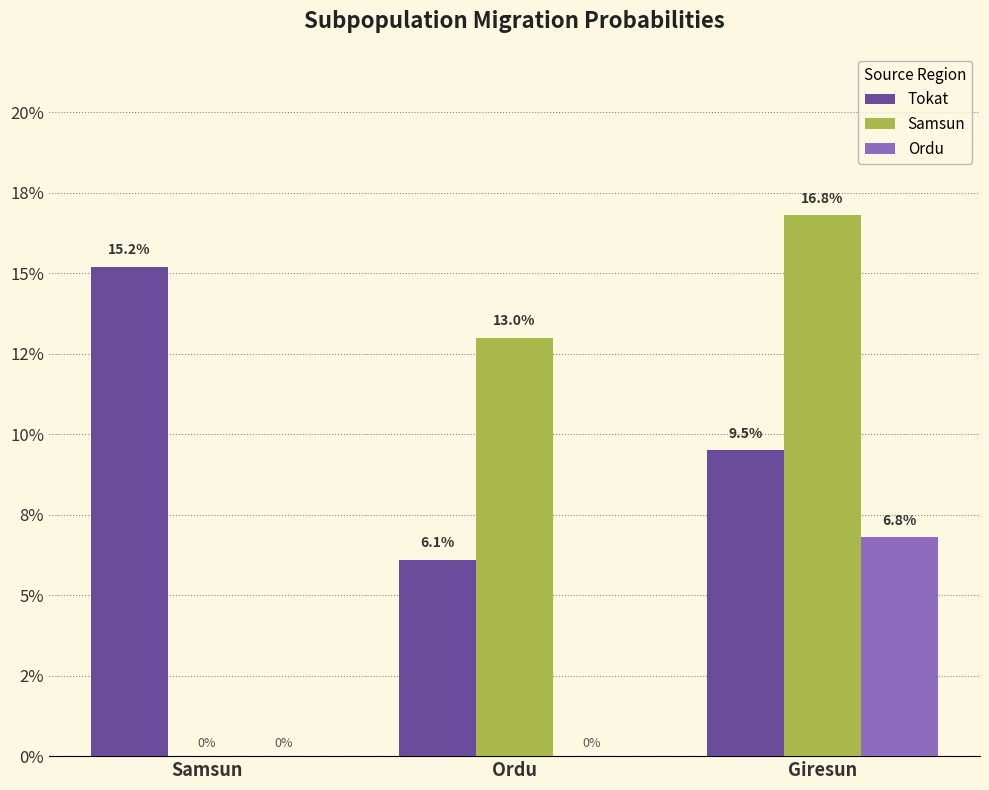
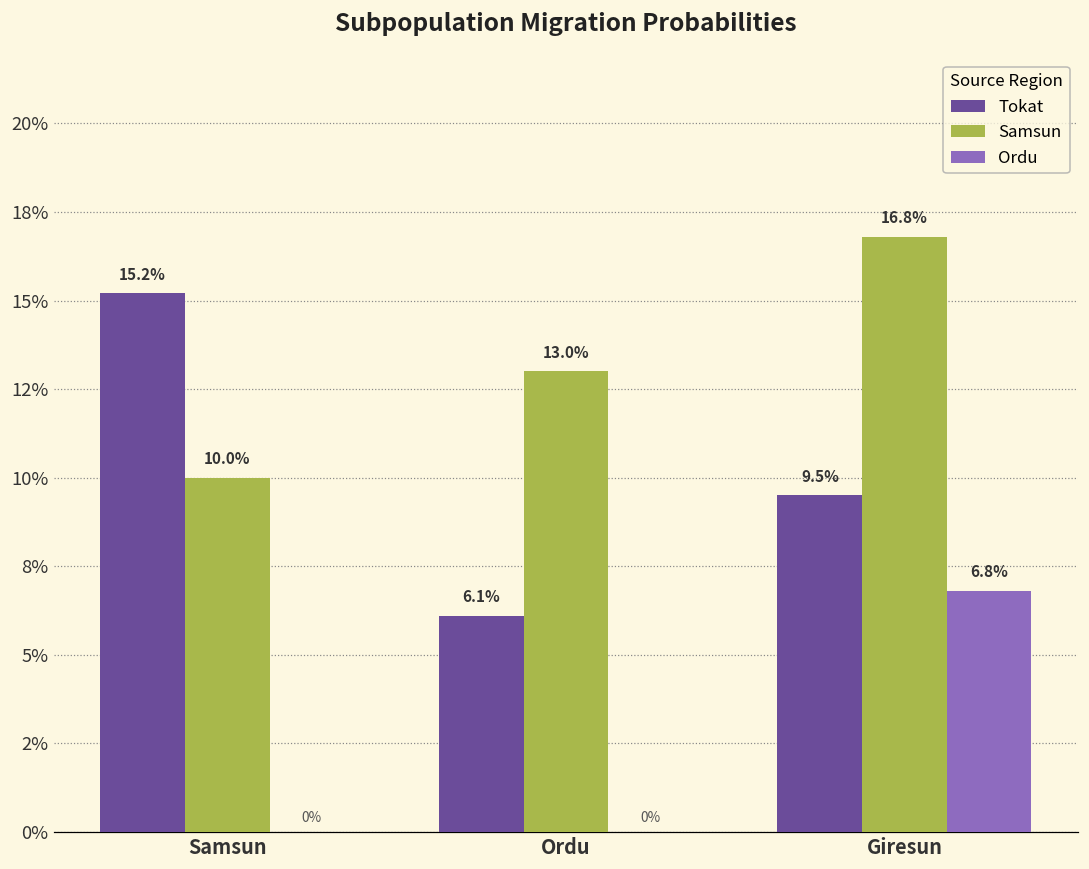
Samsun, Samsun: 0% -> 10.0%
